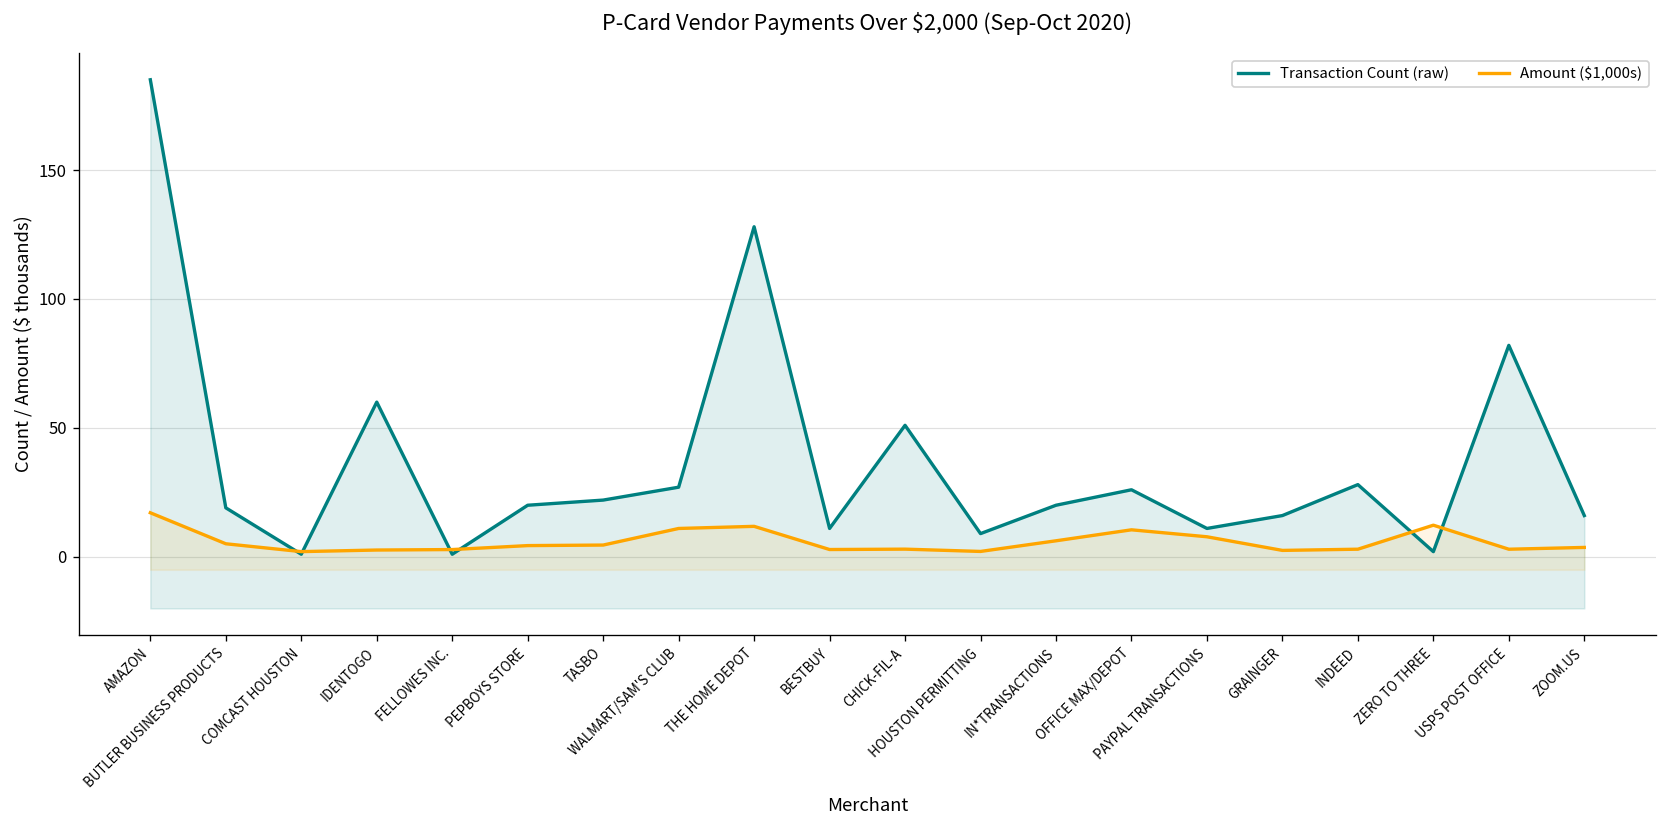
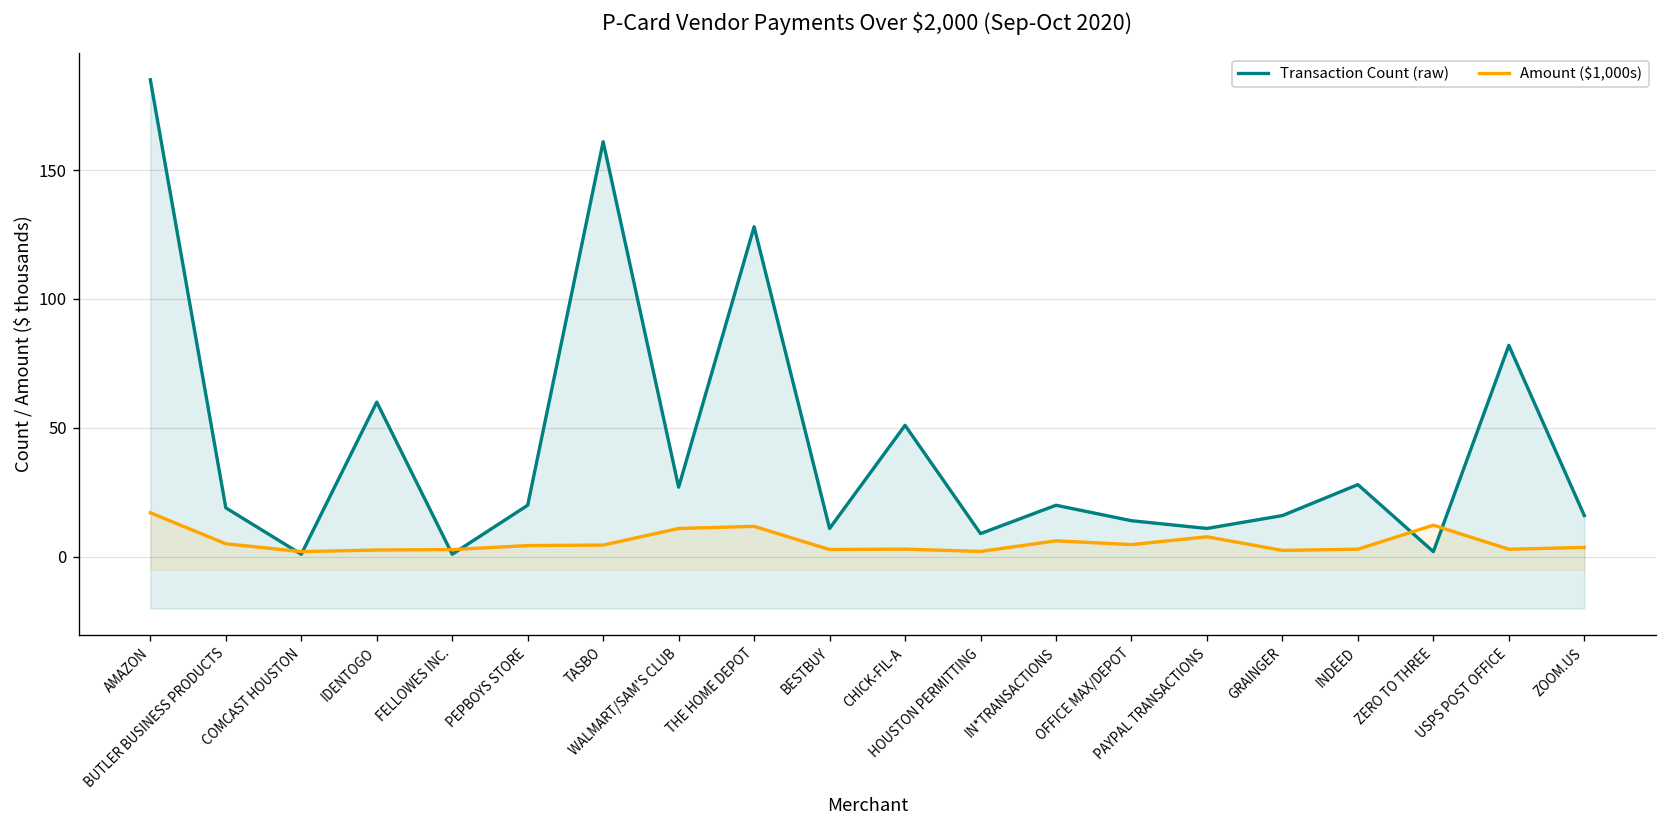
Transaction Count (raw), TASBO: 22 -> 161
Transaction Count (raw), OFFICE MAX/DEPOT: 26 -> 14
Amount ($1,000s), OFFICE MAX/DEPOT: 10 -> 5
